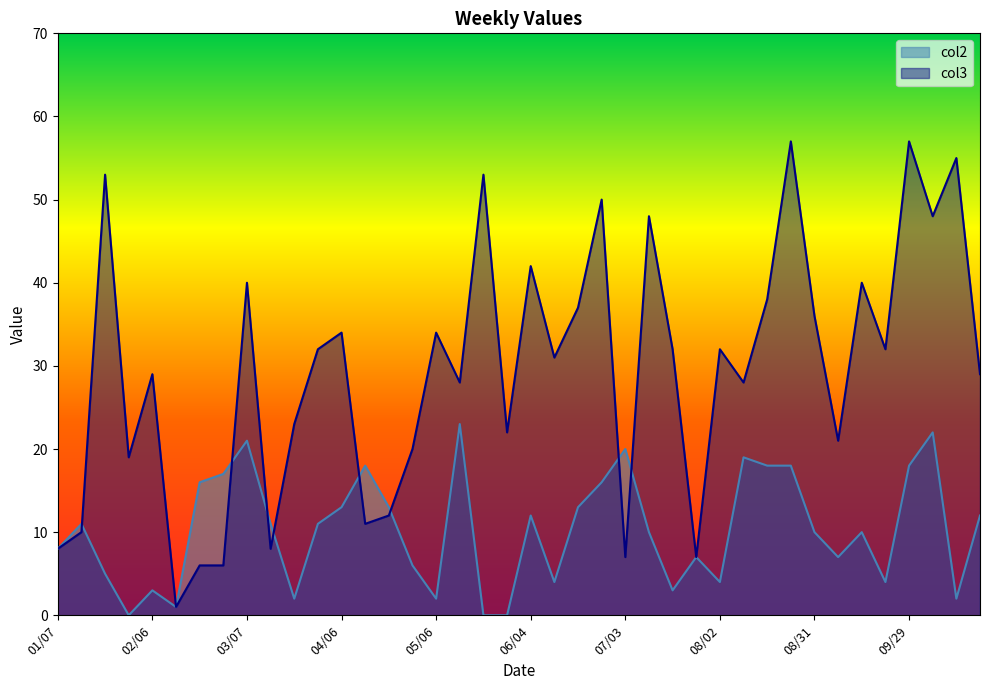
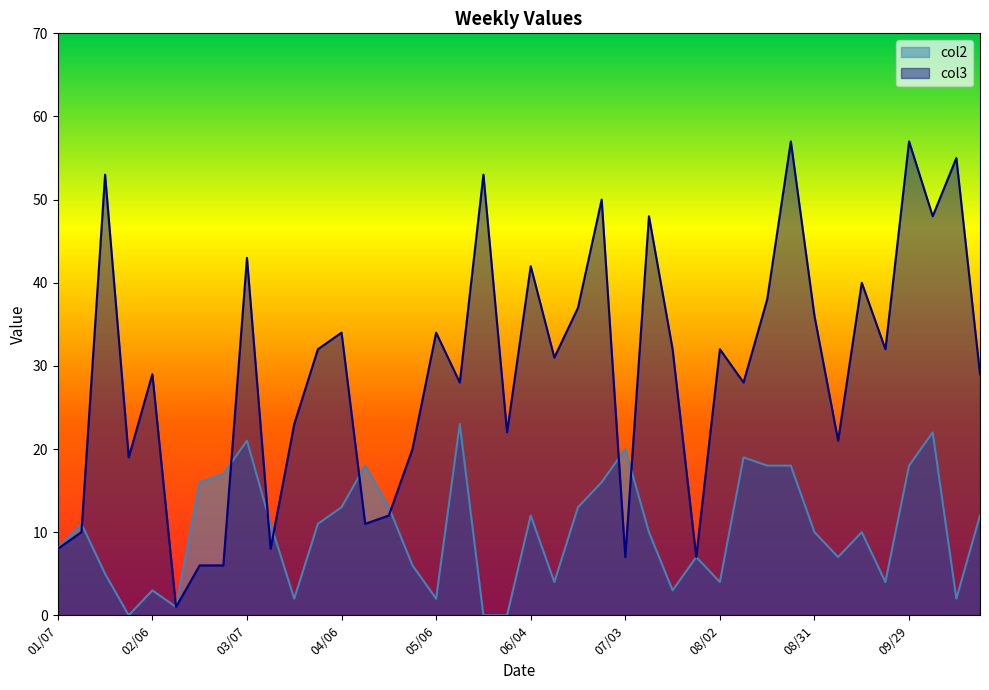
col3, 03/07: 40 -> 43
